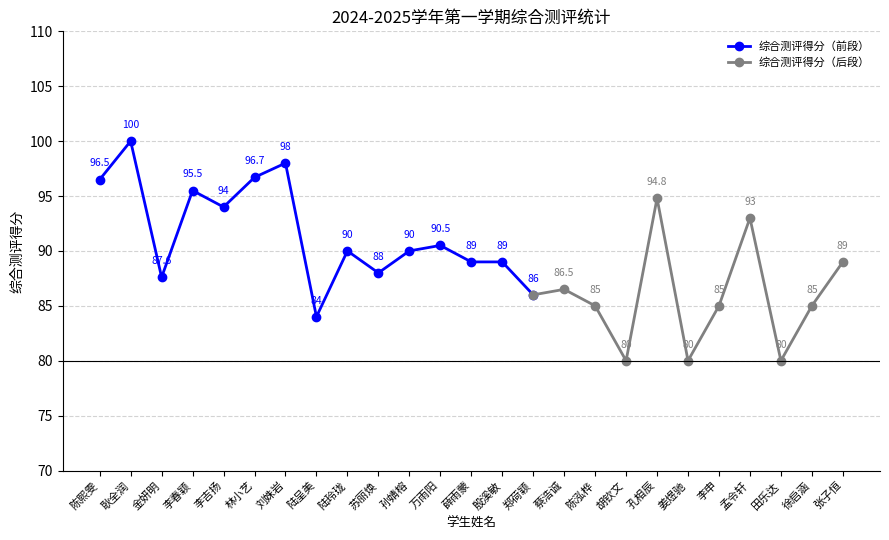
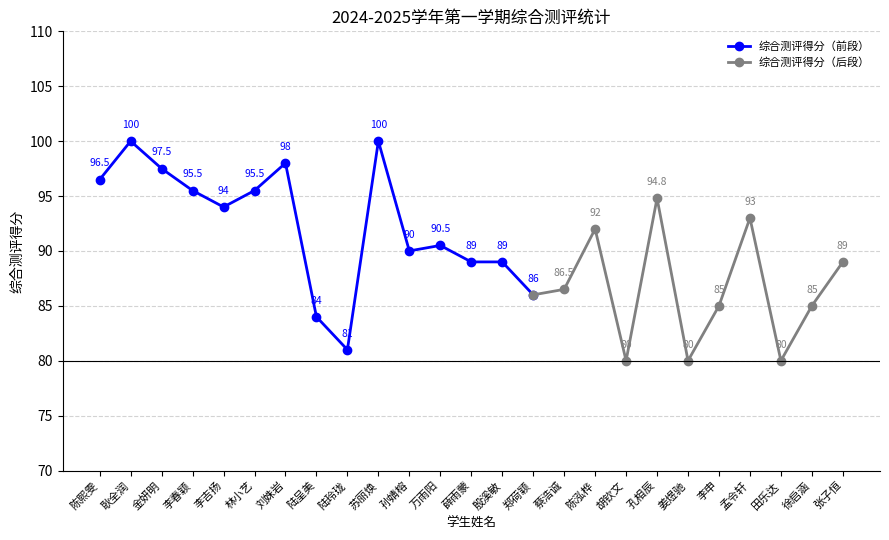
综合测评得分（前段）, 金妍明: 87.6 -> 97.5
综合测评得分（前段）, 林小艺: 96.7 -> 95.5
综合测评得分（前段）, 陆玲珑: 90 -> 81
综合测评得分（前段）, 苏丽焕: 88 -> 100
综合测评得分（后段）, 陈泓桦: 85 -> 92
